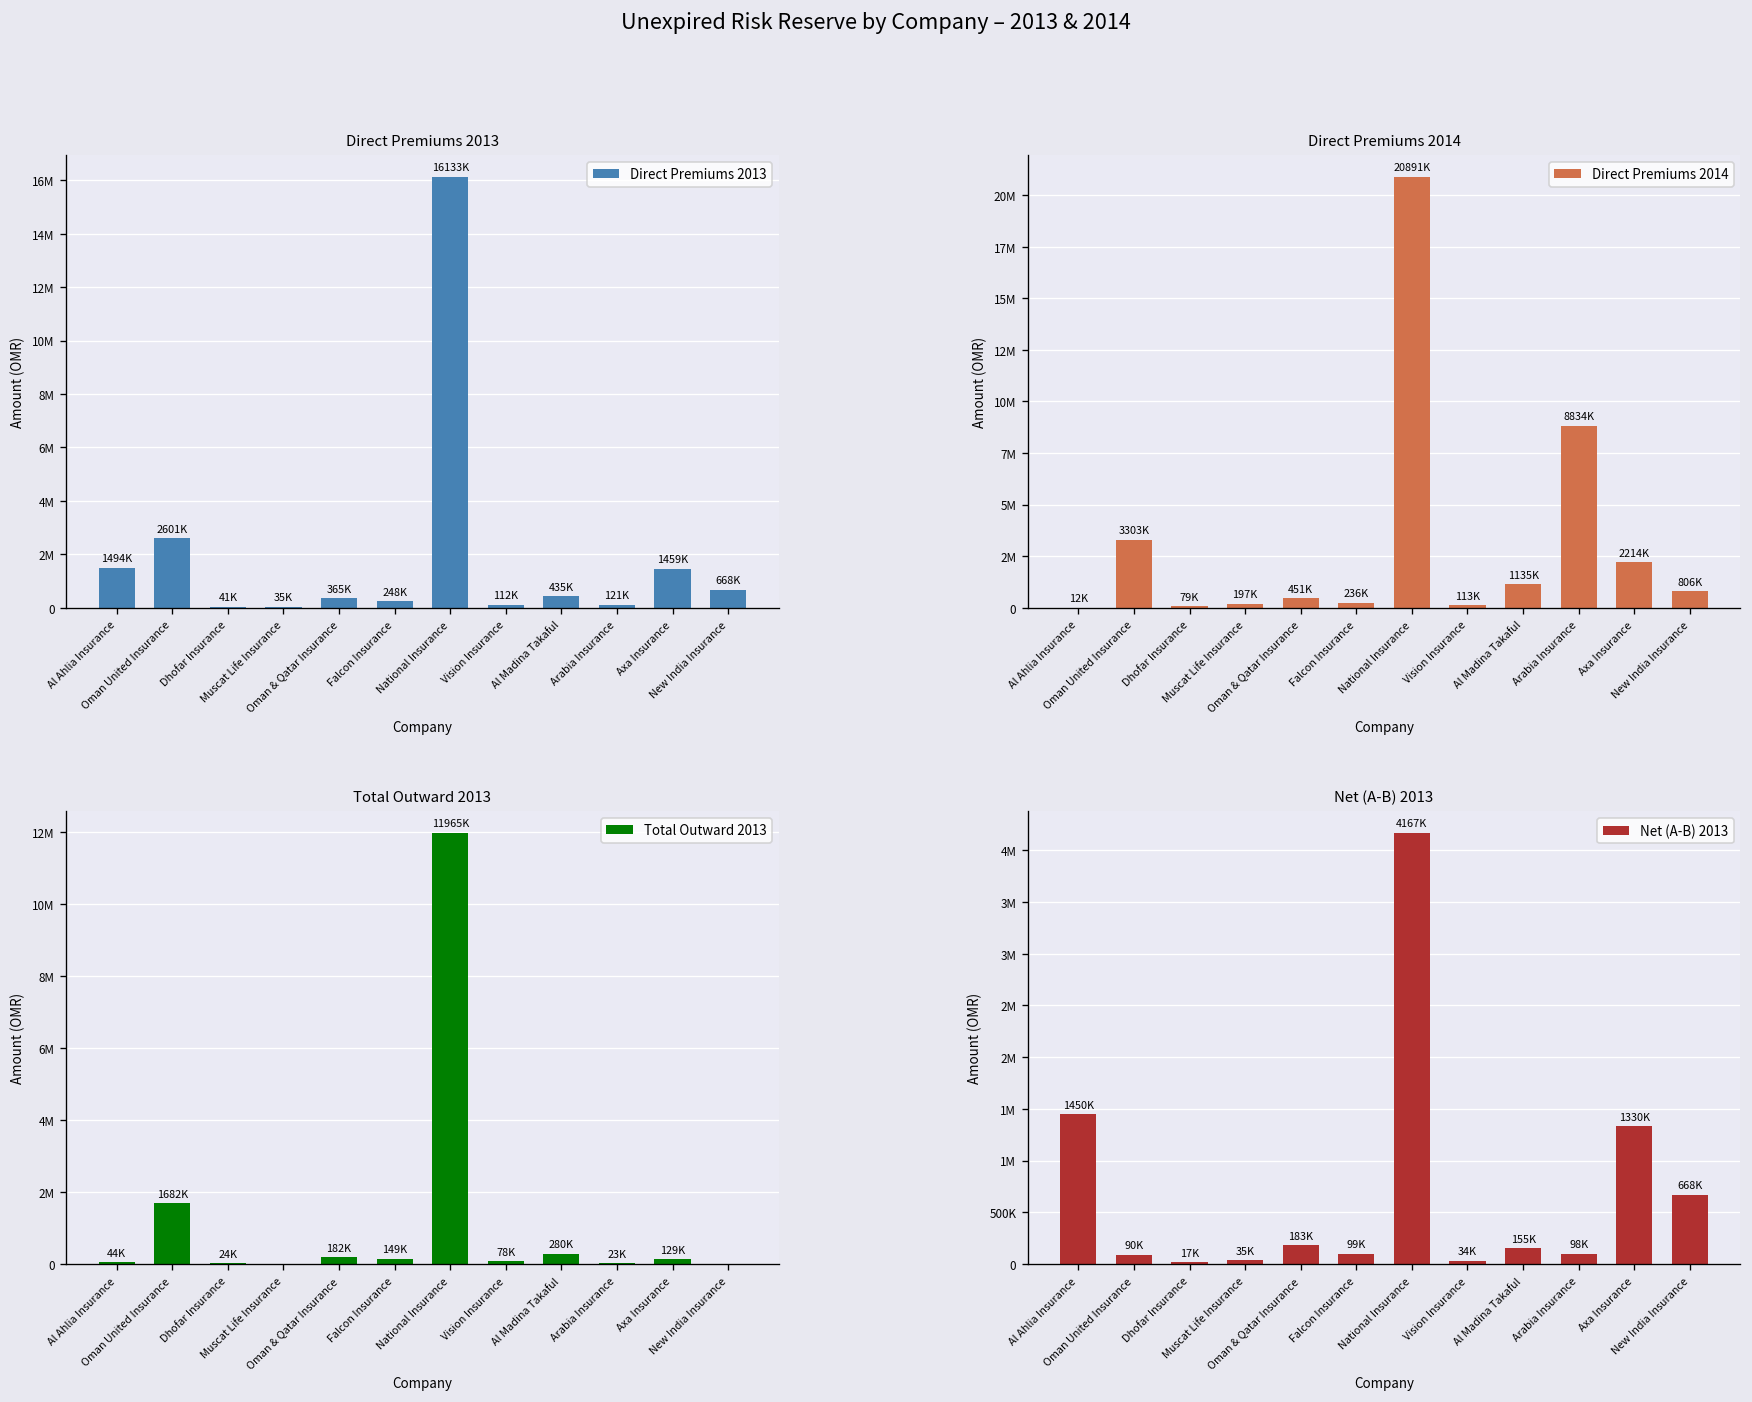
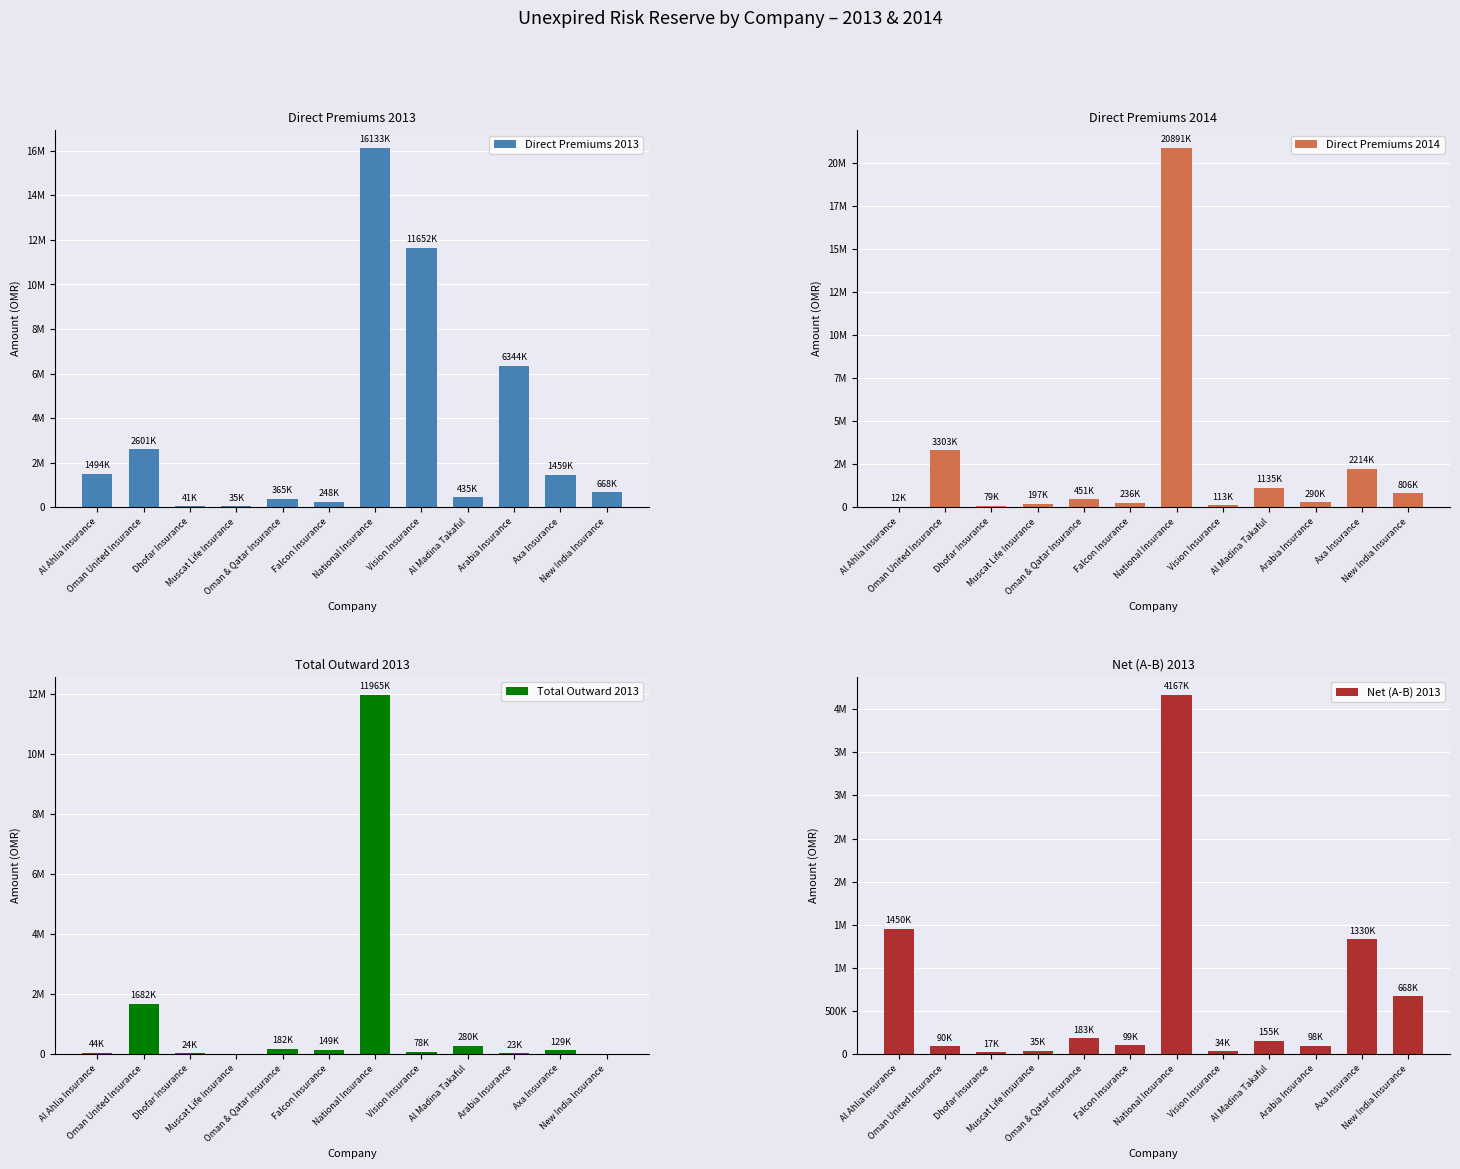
Direct Premiums 2013, Vision Insurance: 112K -> 11652K
Direct Premiums 2013, Arabia Insurance: 121K -> 6344K
Direct Premiums 2014, Arabia Insurance: 8834K -> 290K
